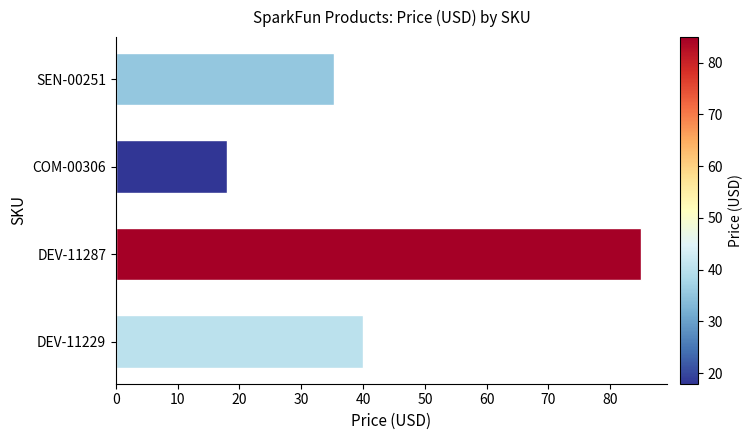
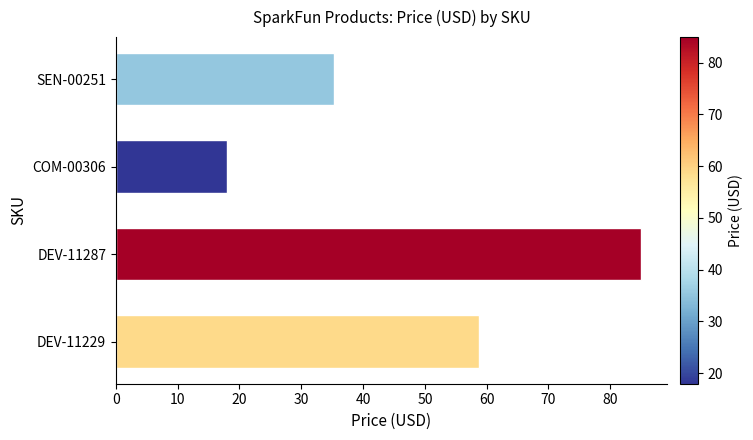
DEV-11229: 40 -> 59
